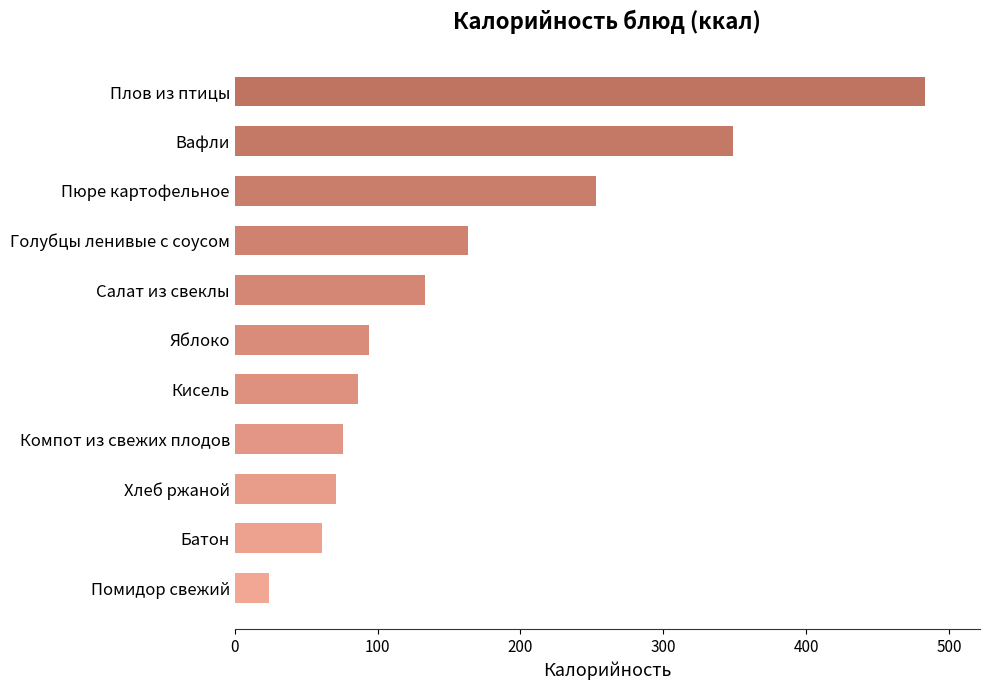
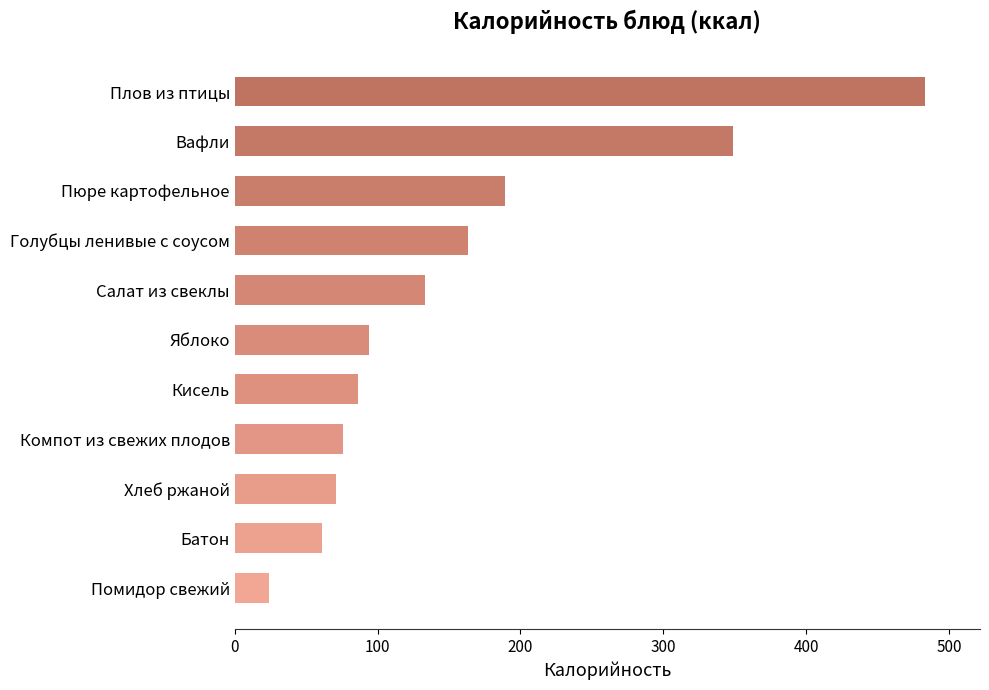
Пюре картофельное: 253 -> 189
